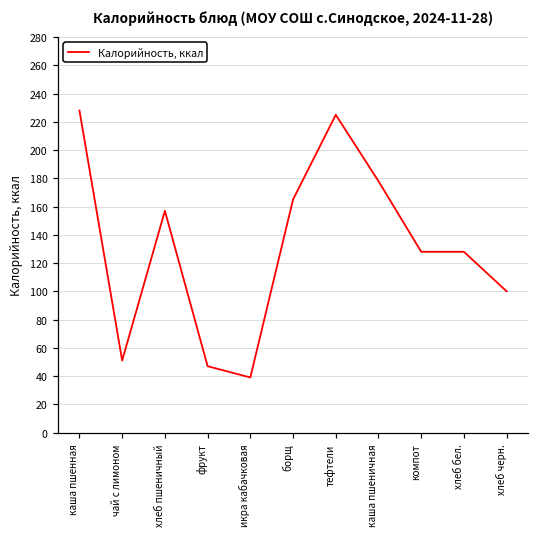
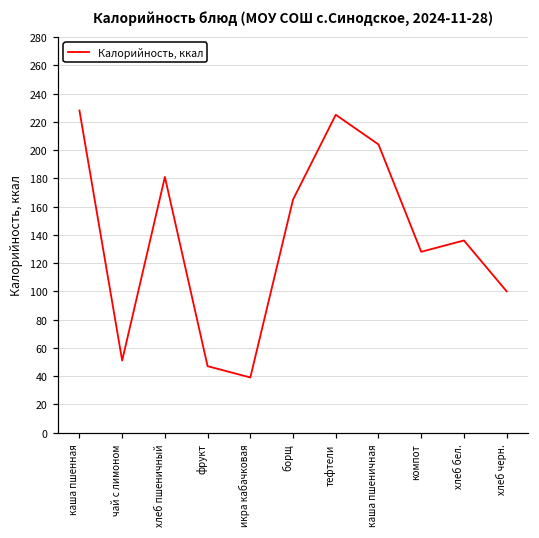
хлеб пшеничный: 157 -> 181
каша пшеничная: 178 -> 204
хлеб бел.: 128 -> 136
